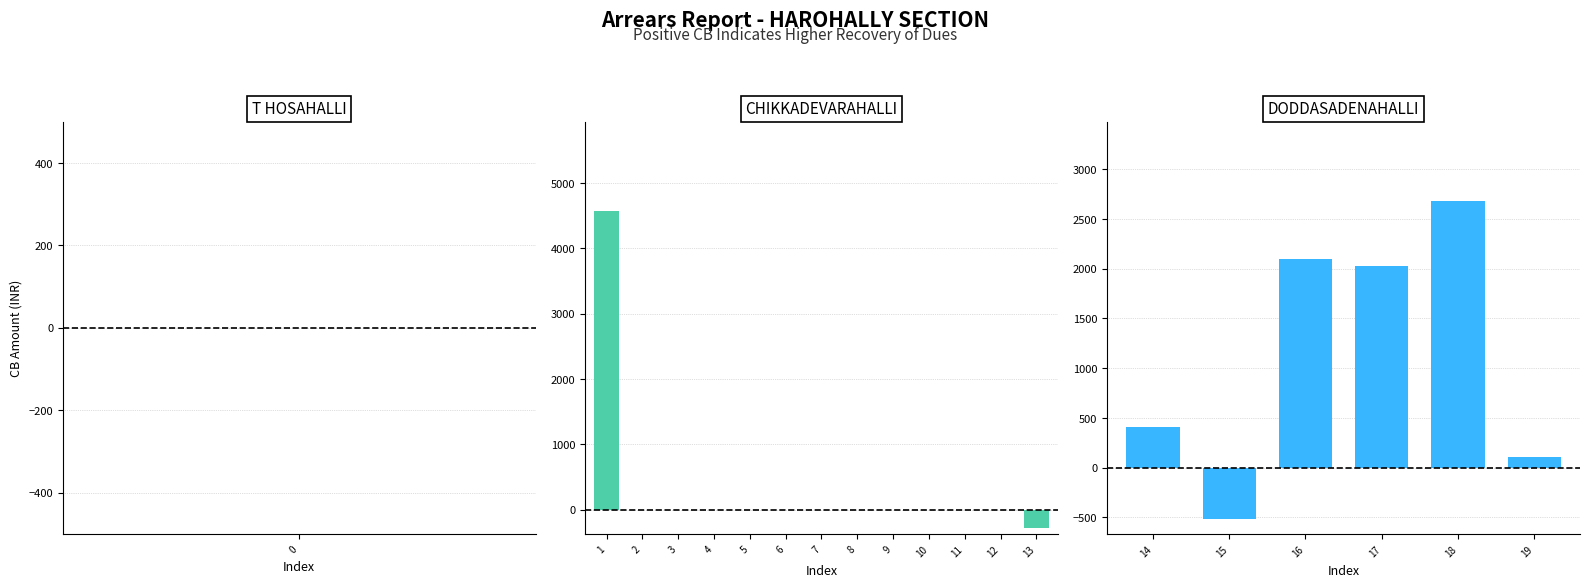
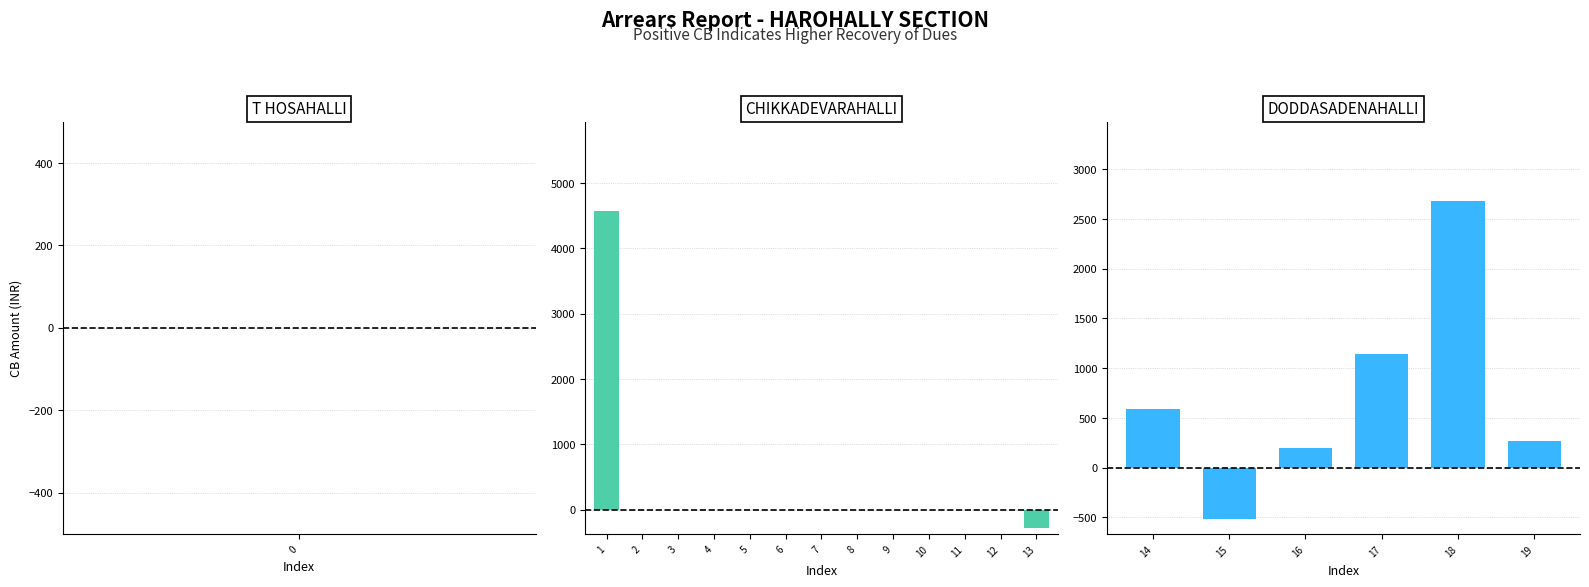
DODDASADENAHALLI, 14: 400 -> 600
DODDASADENAHALLI, 16: 2100 -> 200
DODDASADENAHALLI, 17: 2000 -> 1100
DODDASADENAHALLI, 19: 100 -> 300
